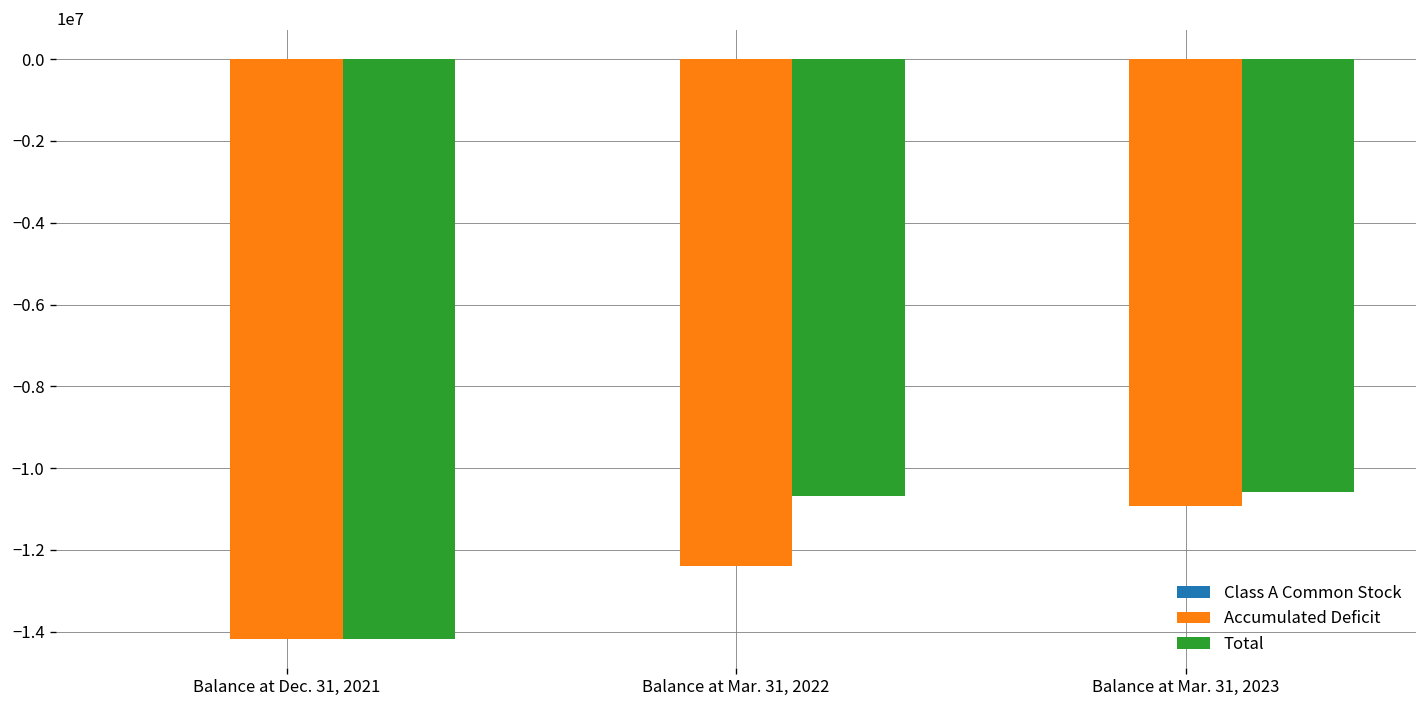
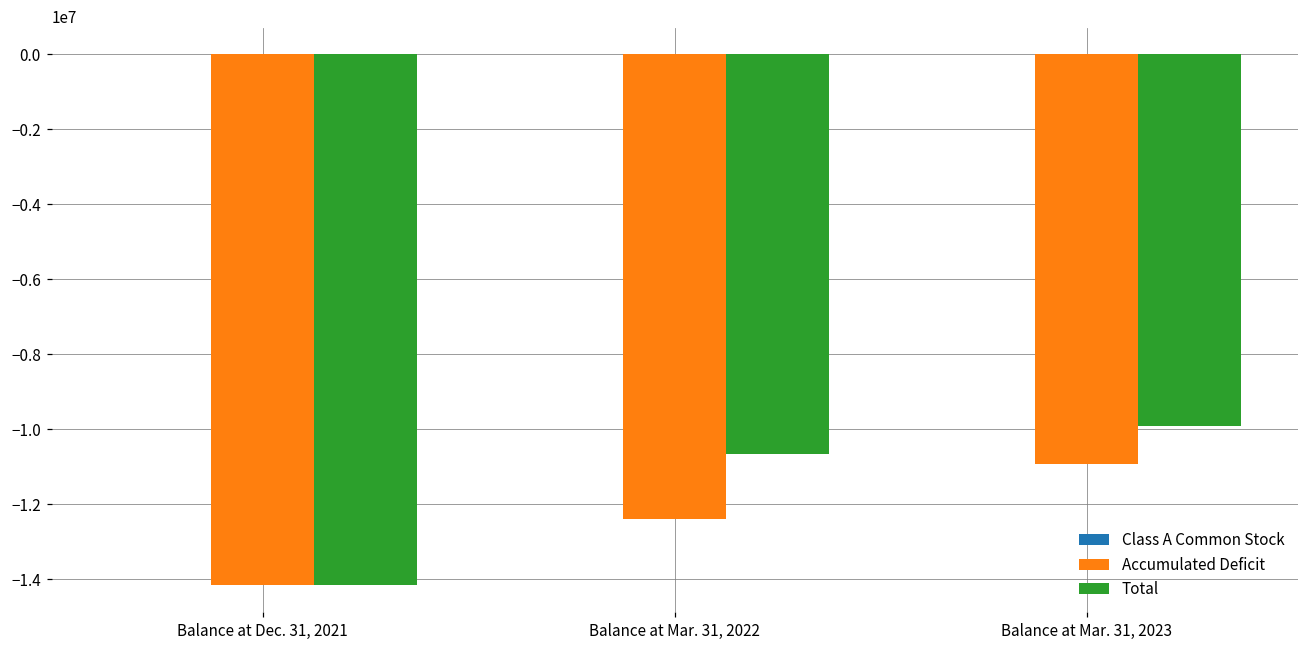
Total, Balance at Mar. 31, 2023: -10600000 -> -9900000
